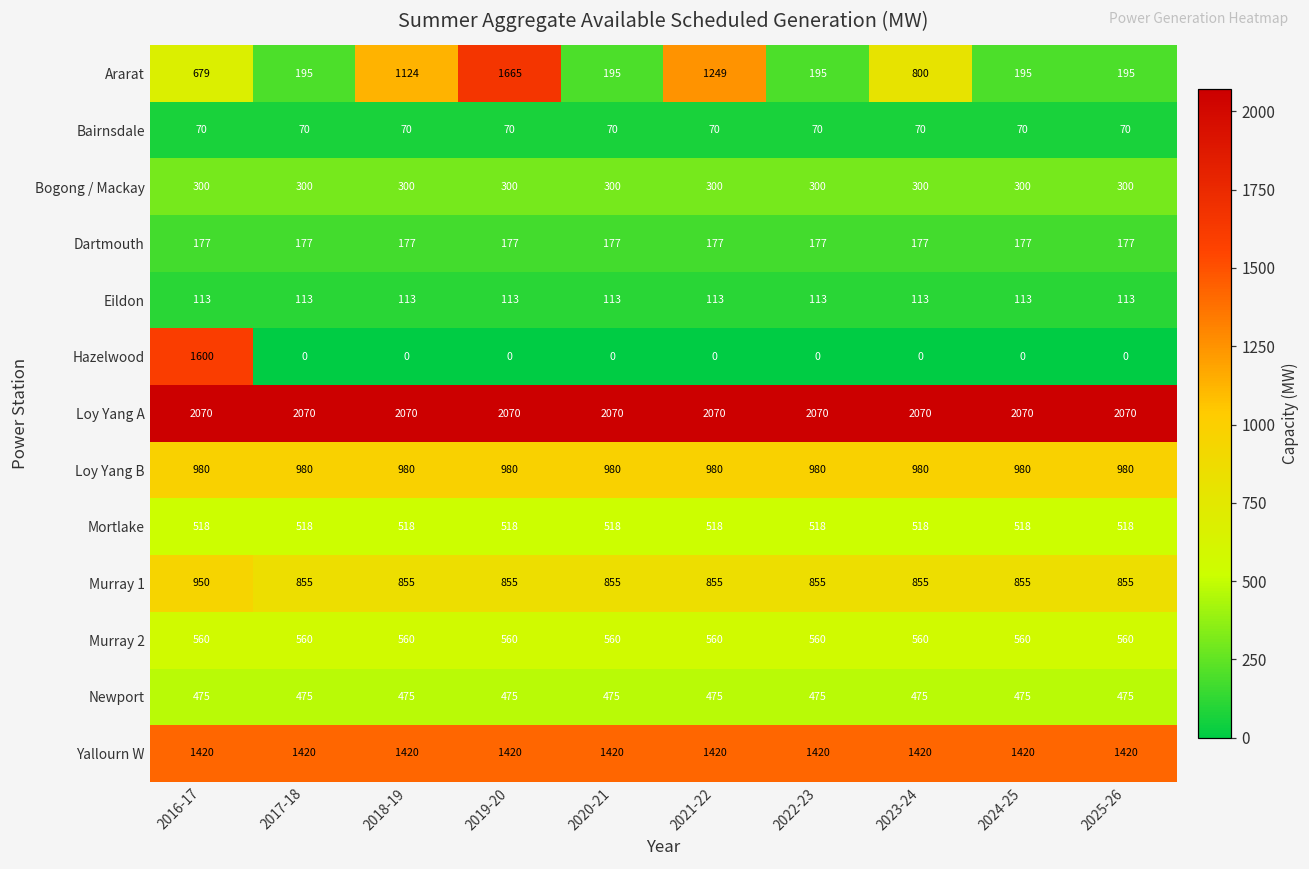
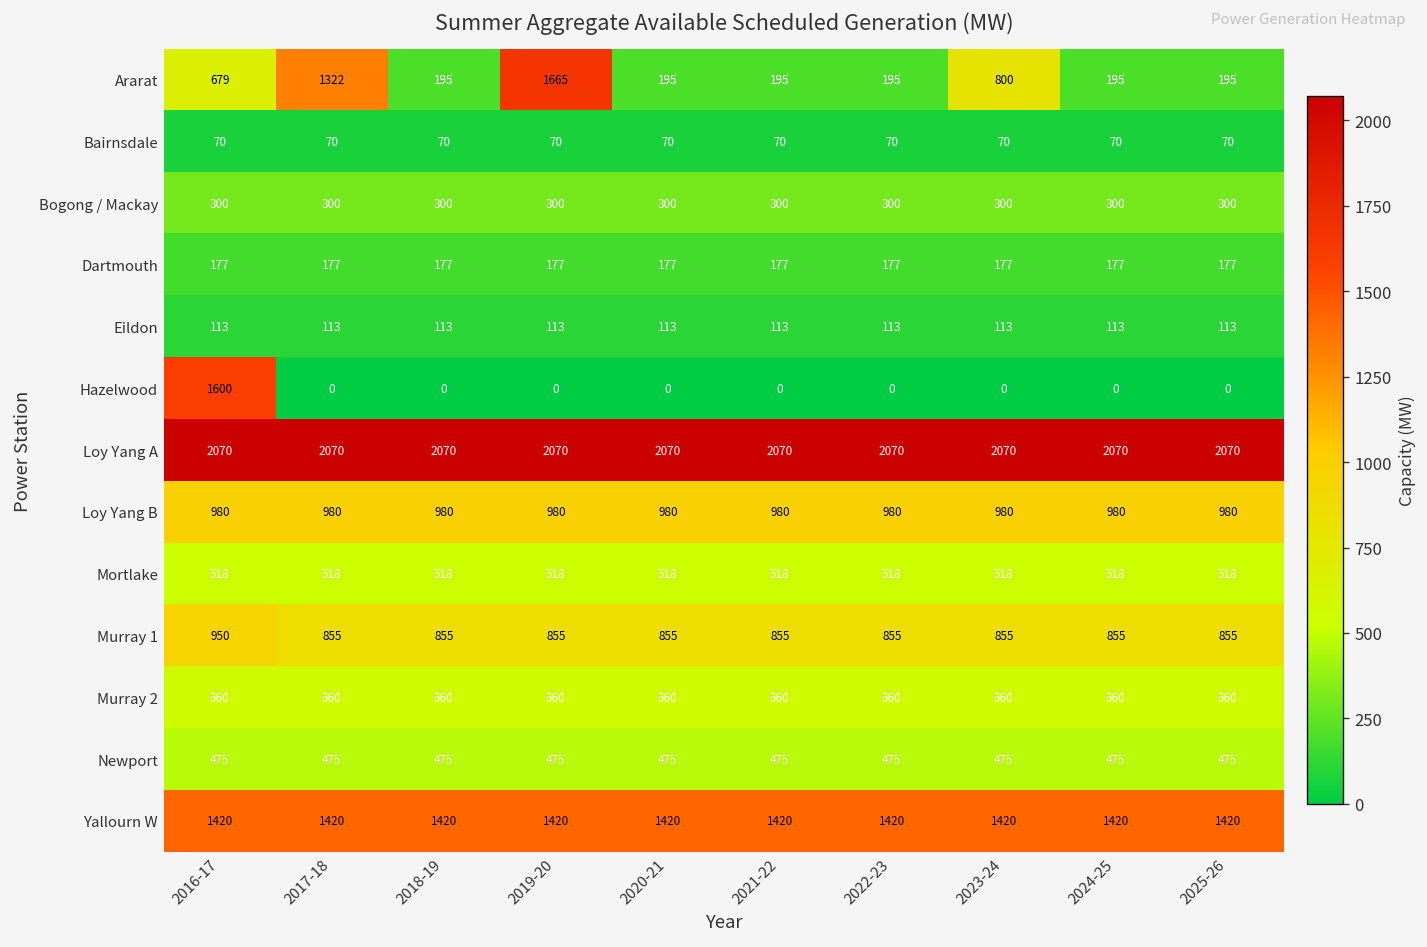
Ararat, 2017-18: 195 -> 1322
Ararat, 2018-19: 1124 -> 195
Ararat, 2021-22: 1249 -> 195
